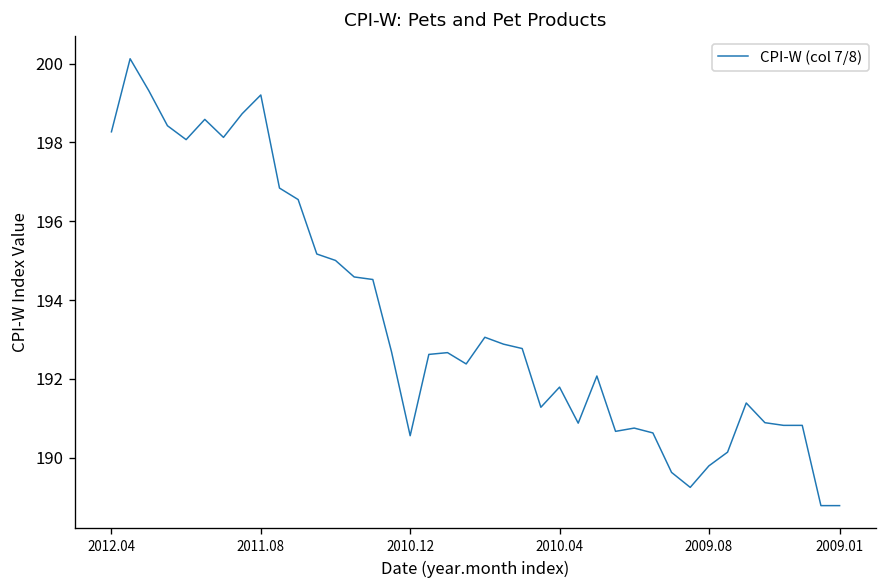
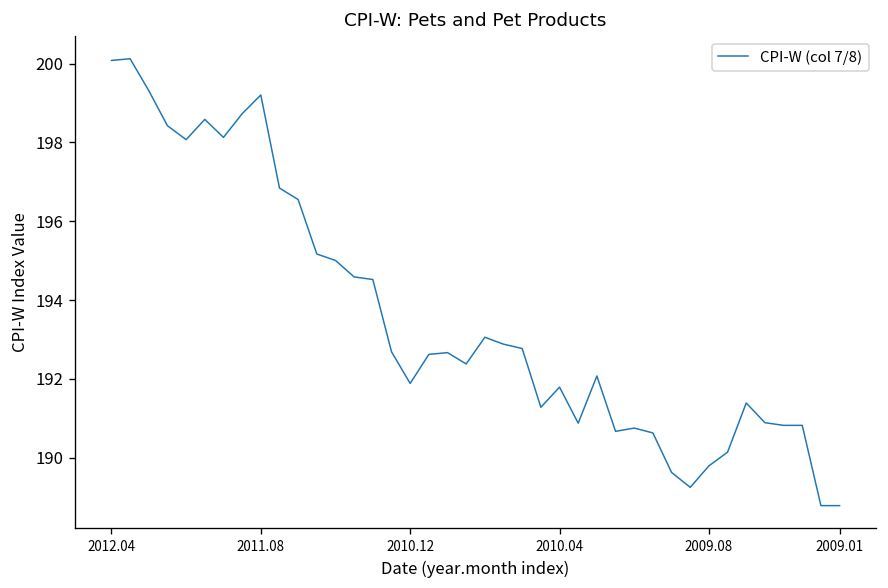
2012.04: 198.3 -> 200.1
2010.12: 190.6 -> 191.9
